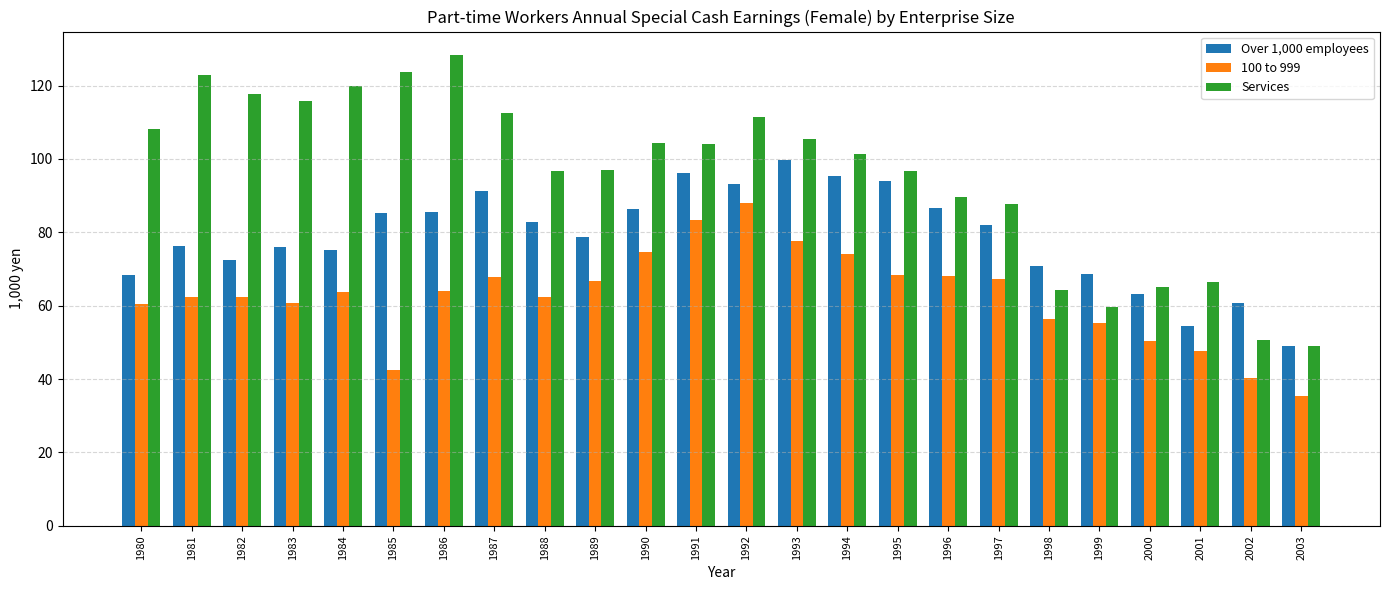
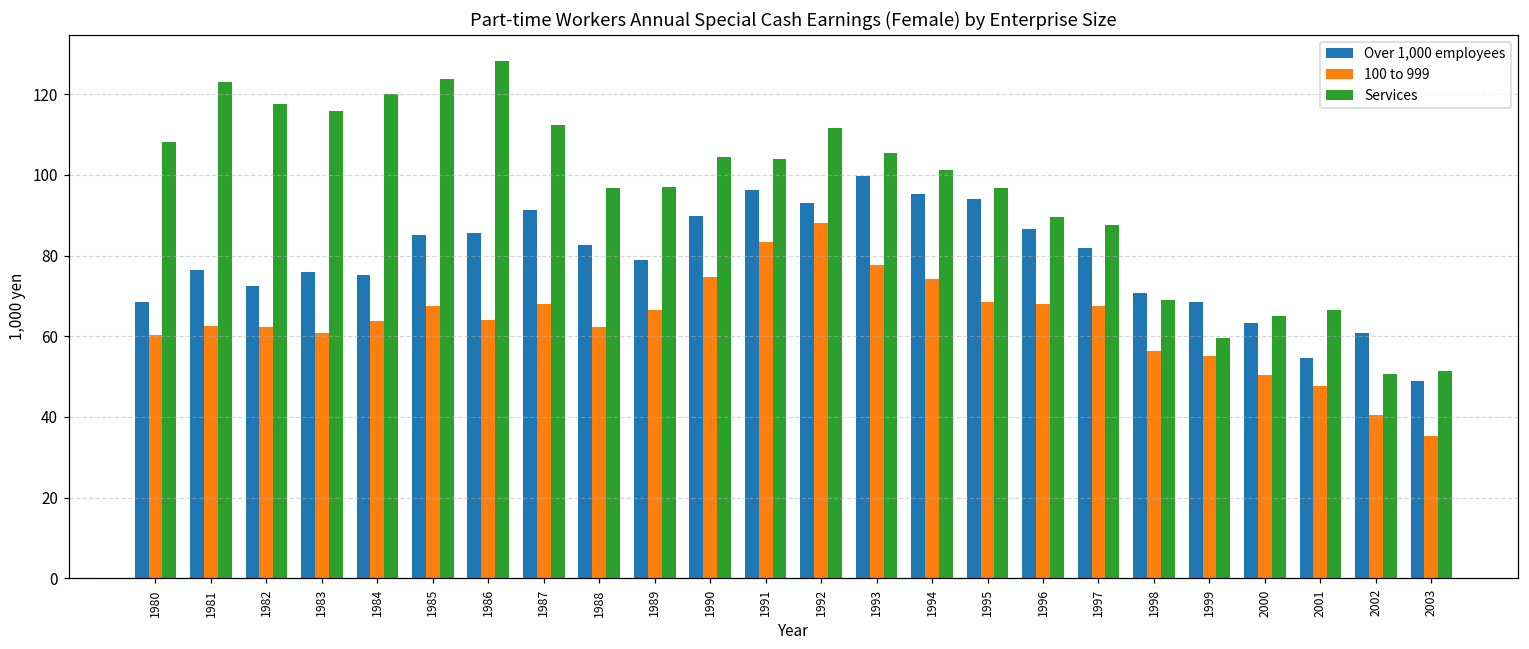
100 to 999, 1985: 42 -> 67
Over 1,000 employees, 1990: 86 -> 90
Services, 1998: 64 -> 69
Services, 2003: 49 -> 51
